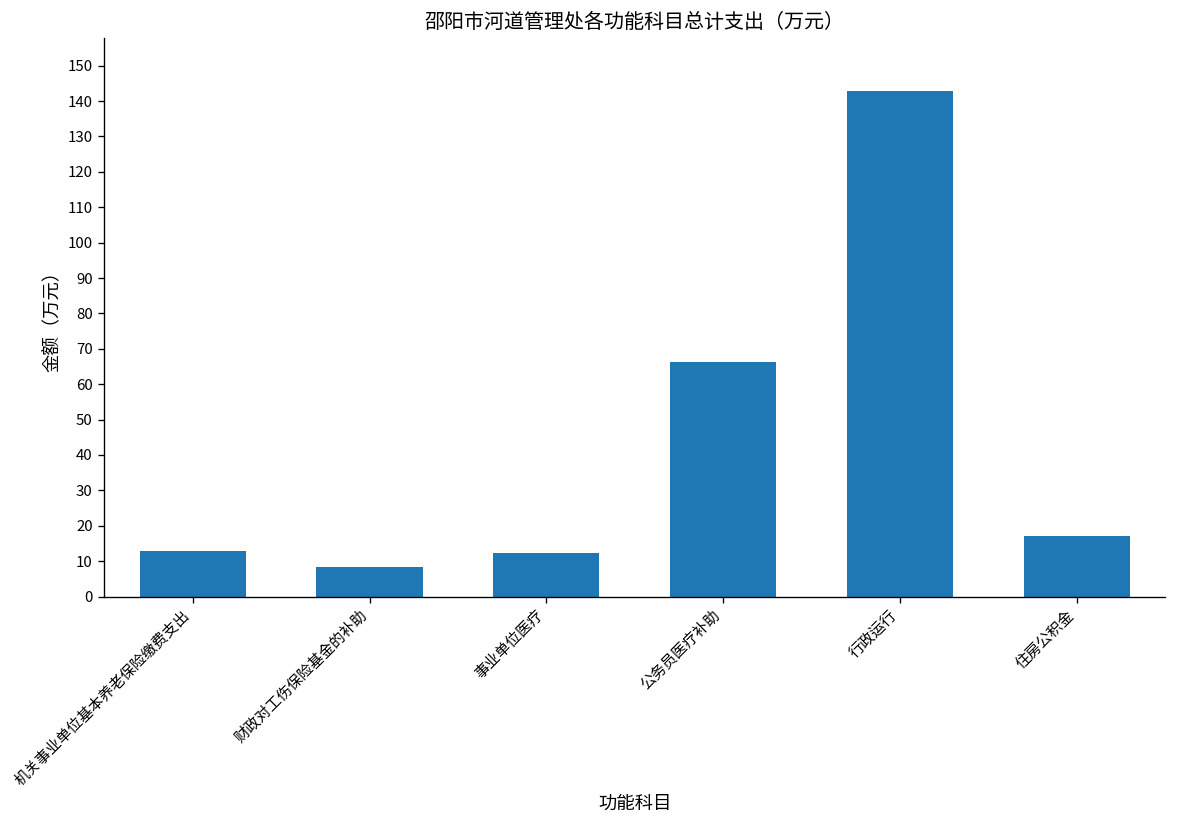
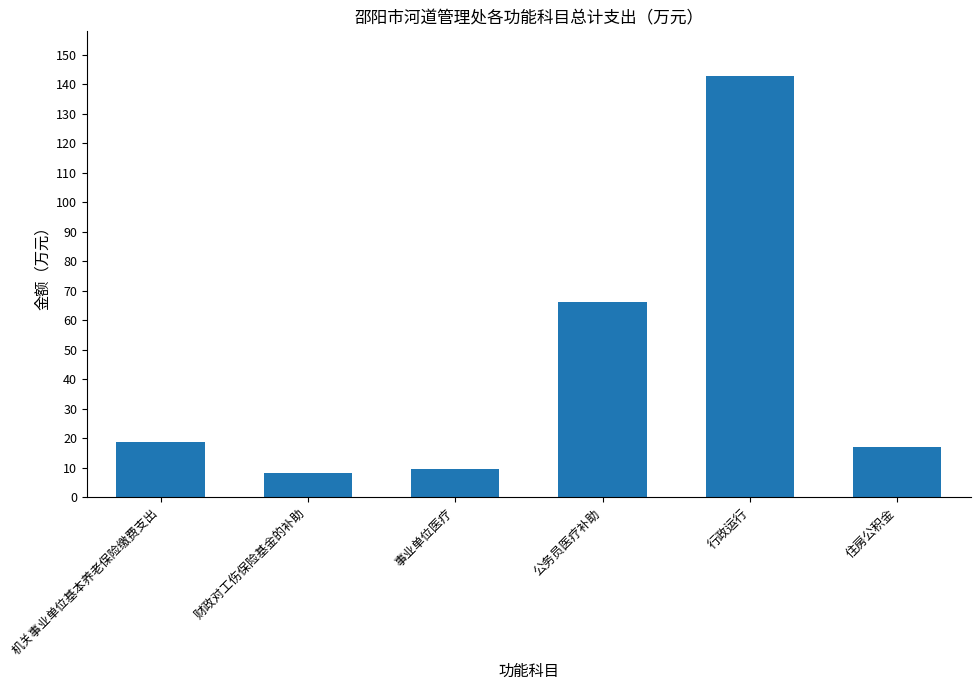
机关事业单位基本养老保险缴费支出: 13 -> 19
事业单位医疗: 12 -> 10
